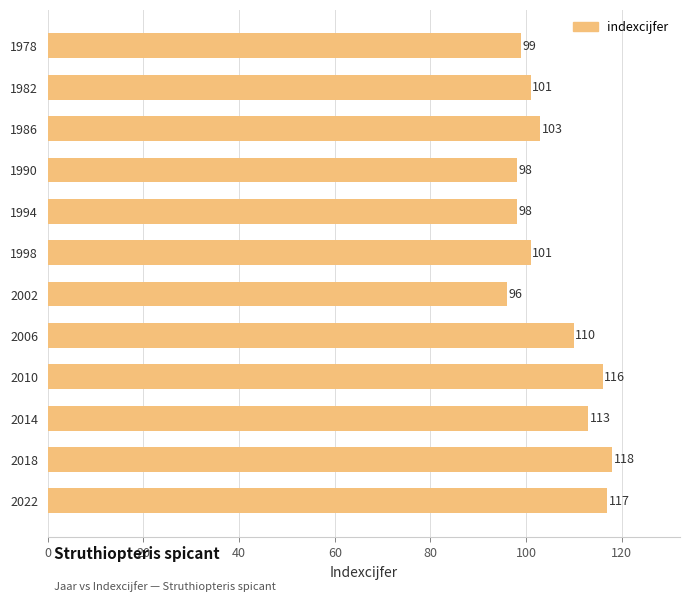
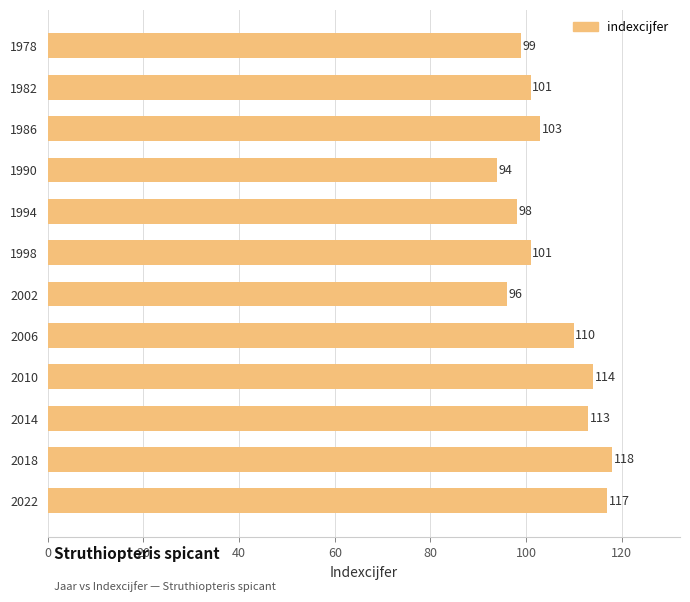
1990: 98 -> 94
2010: 116 -> 114
